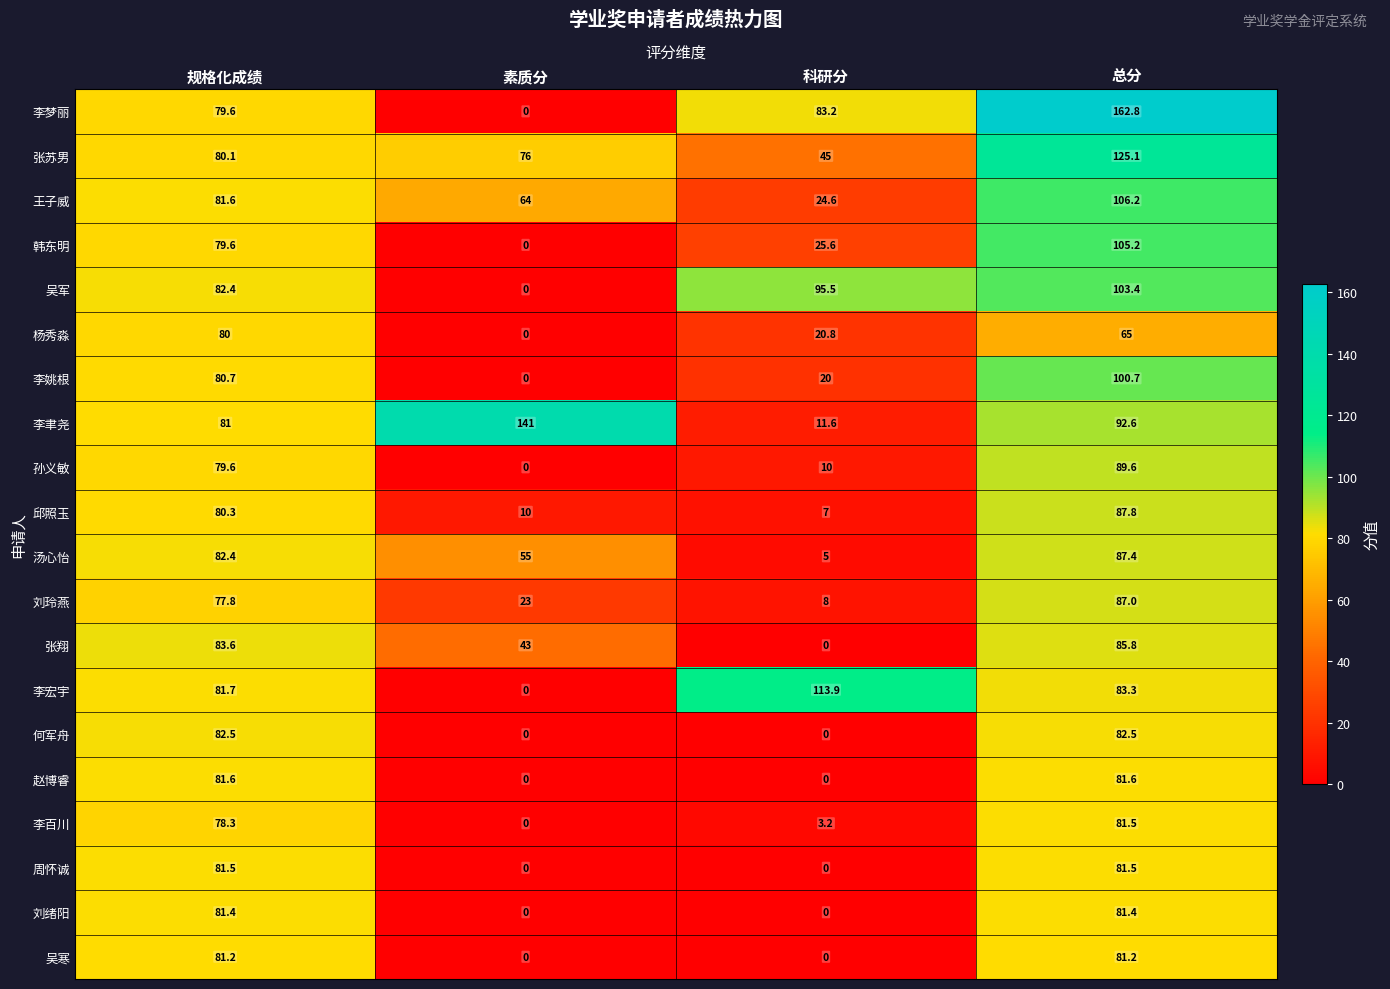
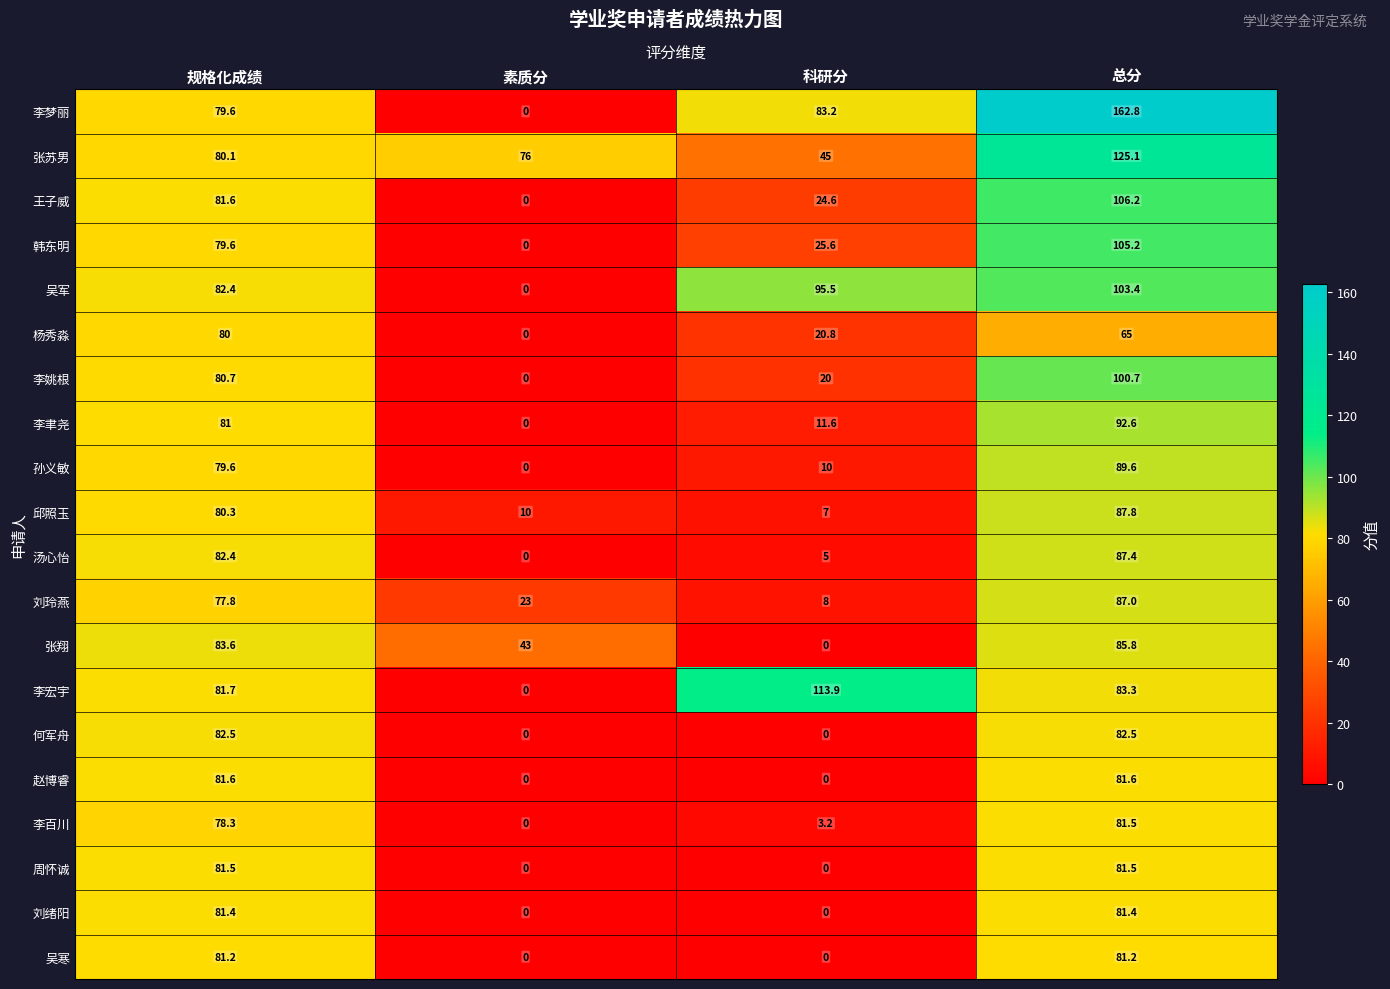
王子威, 素质分: 64 -> 0
李聿尧, 素质分: 141 -> 0
汤心怡, 素质分: 55 -> 0
